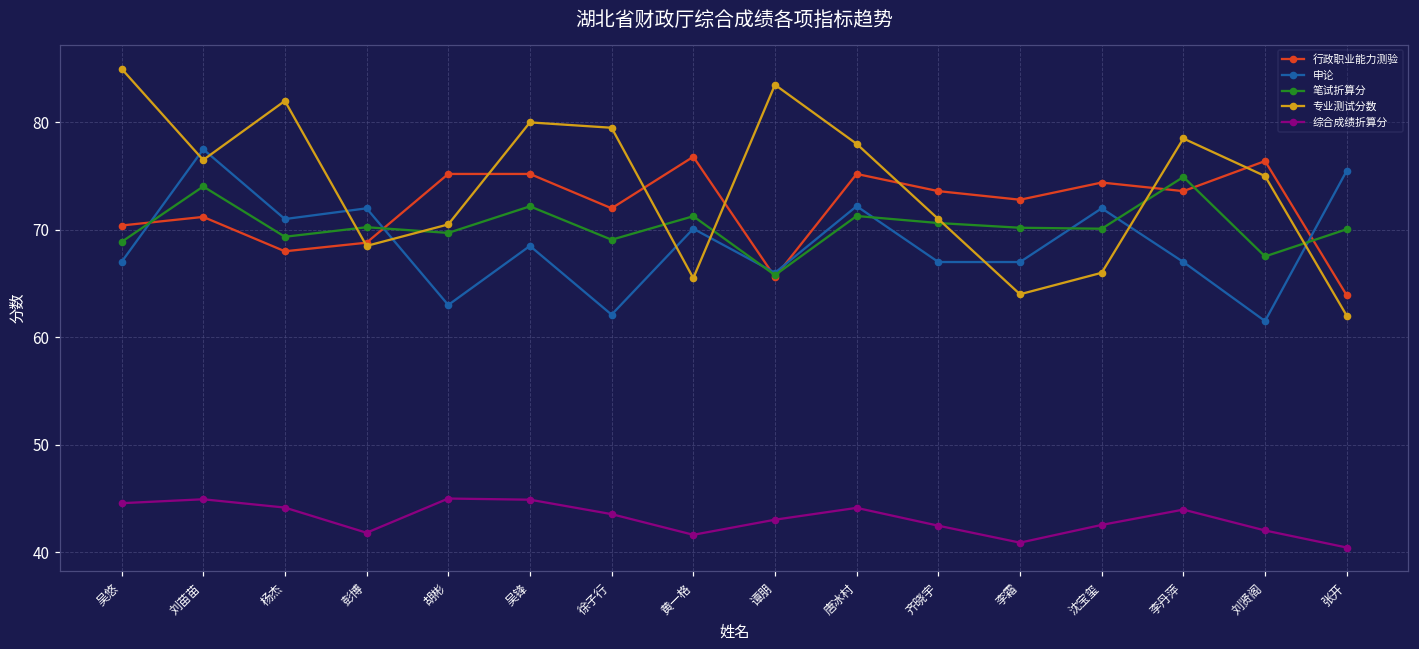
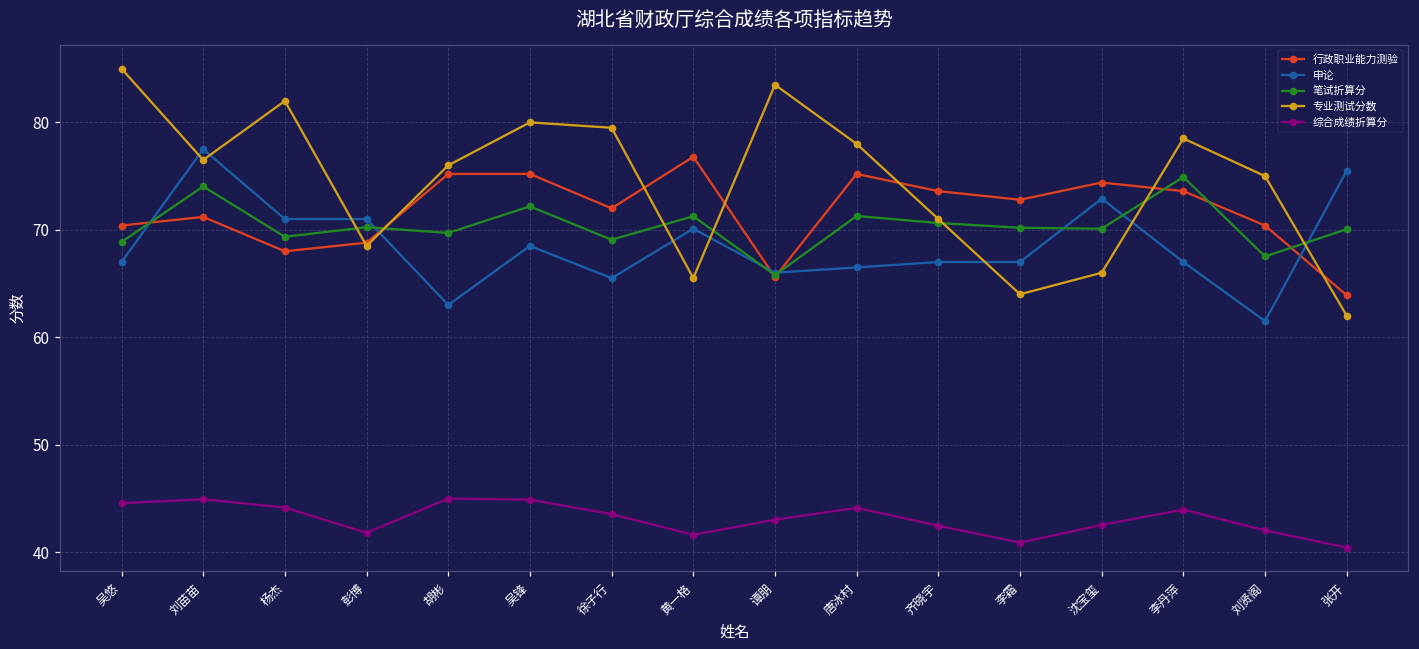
申论, 彭博: 72 -> 71
专业测试分数, 胡彬: 71 -> 76
申论, 徐子行: 62 -> 66
申论, 唐冰村: 72 -> 67
申论, 沈宝玺: 72 -> 73
行政职业能力测验, 刘贤阁: 76 -> 70
